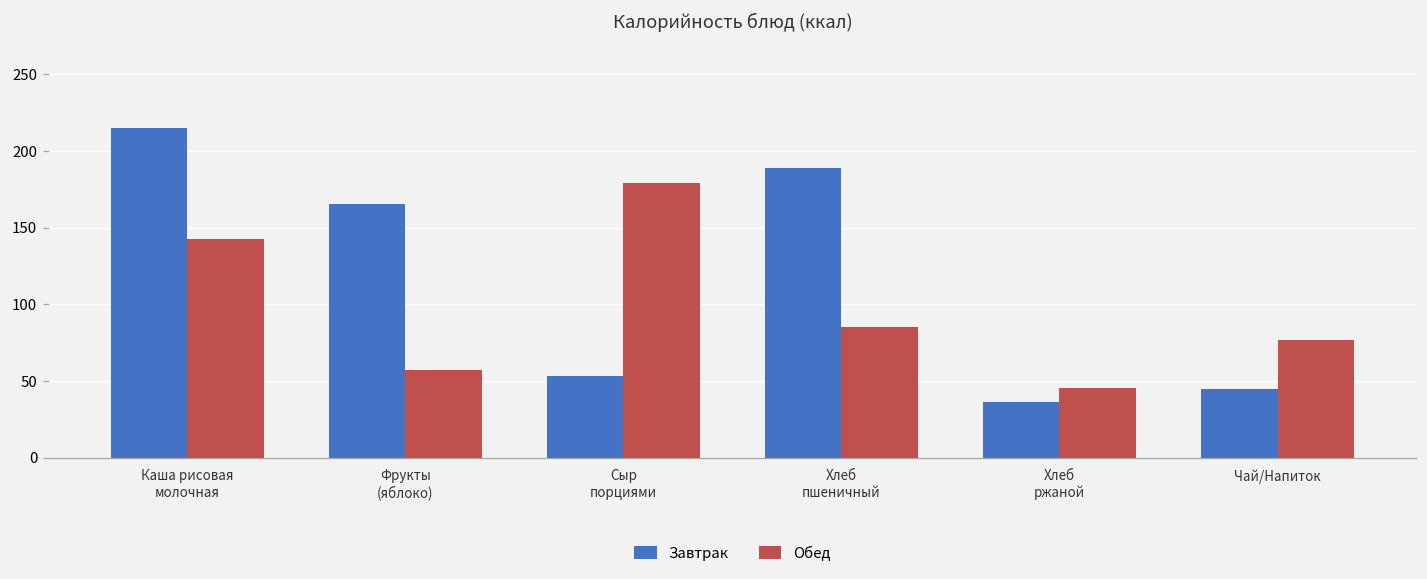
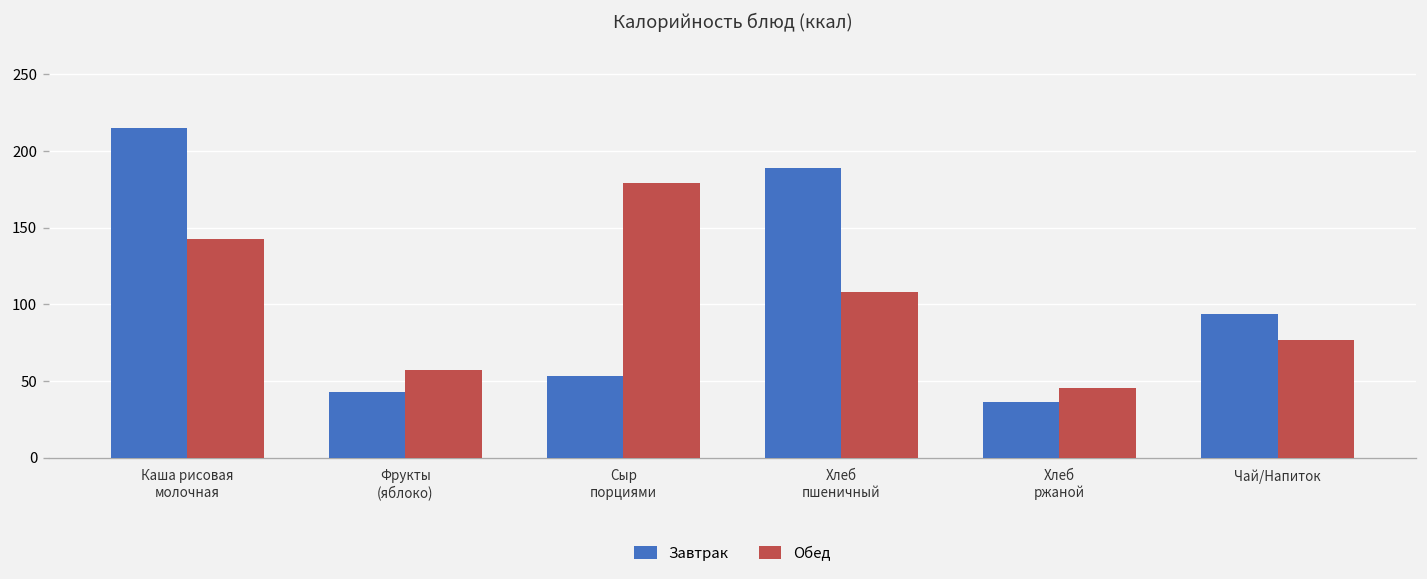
Завтрак, Фрукты (яблоко): 165 -> 43
Обед, Хлеб пшеничный: 85 -> 108
Завтрак, Чай/Напиток: 45 -> 94
